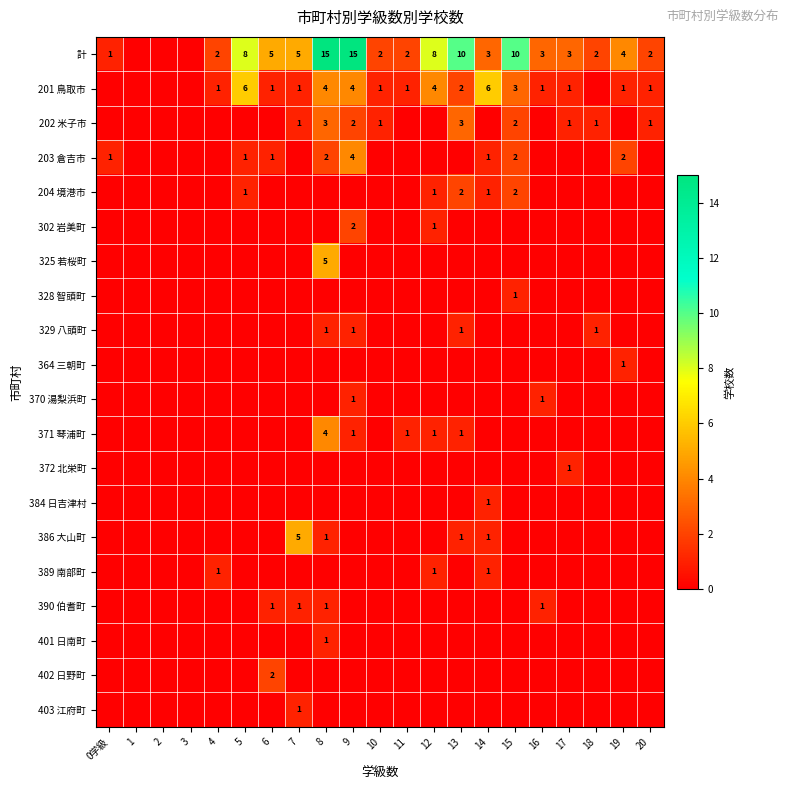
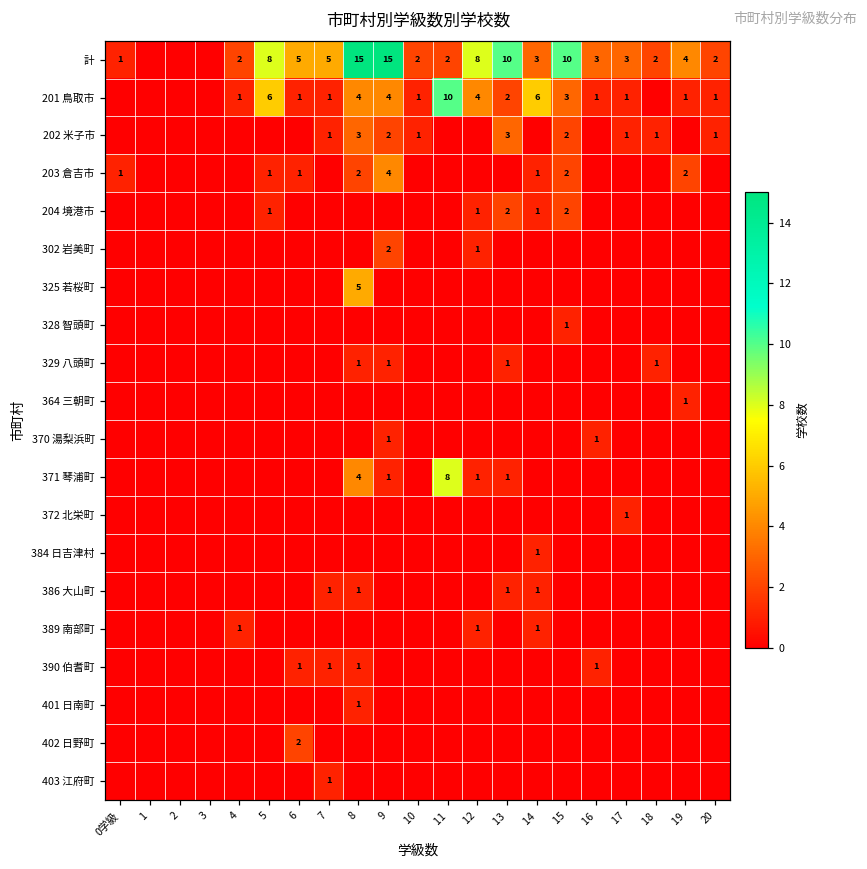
201 鳥取市, 11: 1 -> 10
371 琴浦町, 11: 1 -> 8
386 大山町, 7: 5 -> 1
